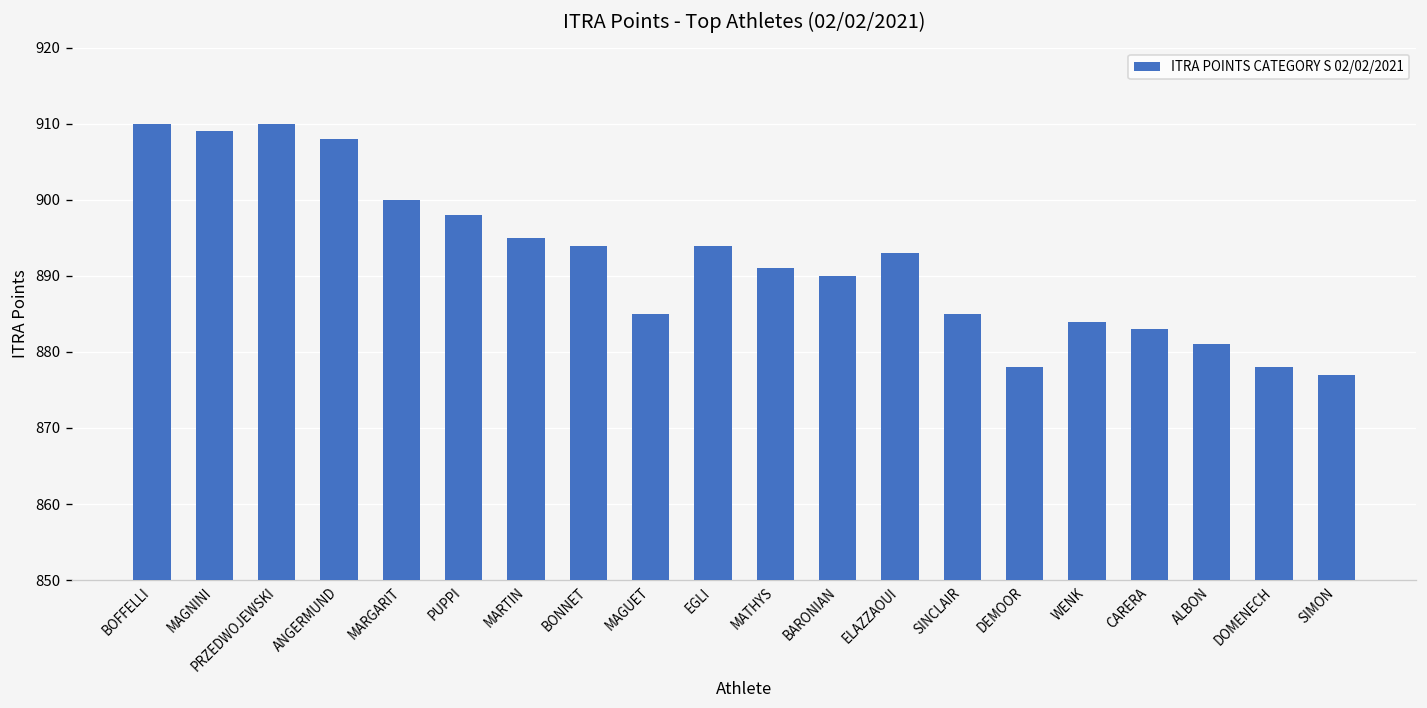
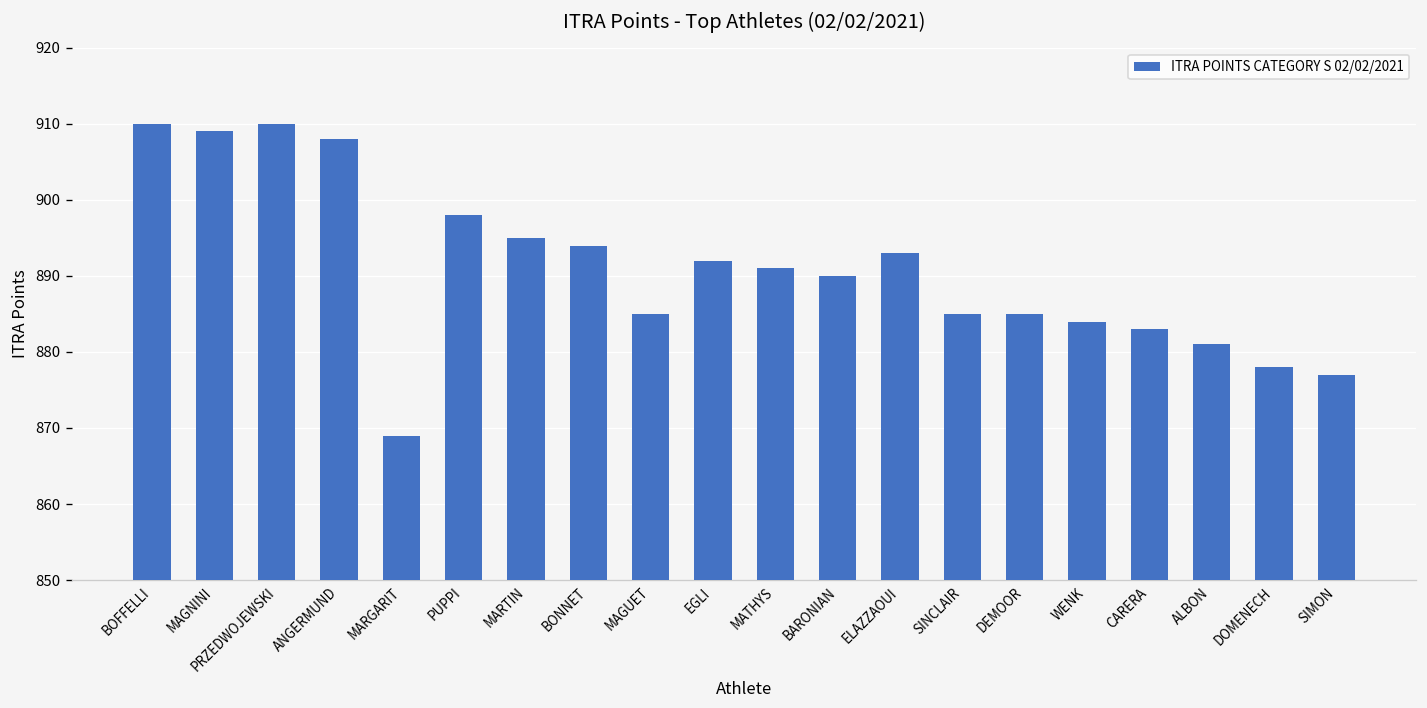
MARGARIT: 900 -> 869
EGLI: 894 -> 892
DEMOOR: 878 -> 885
